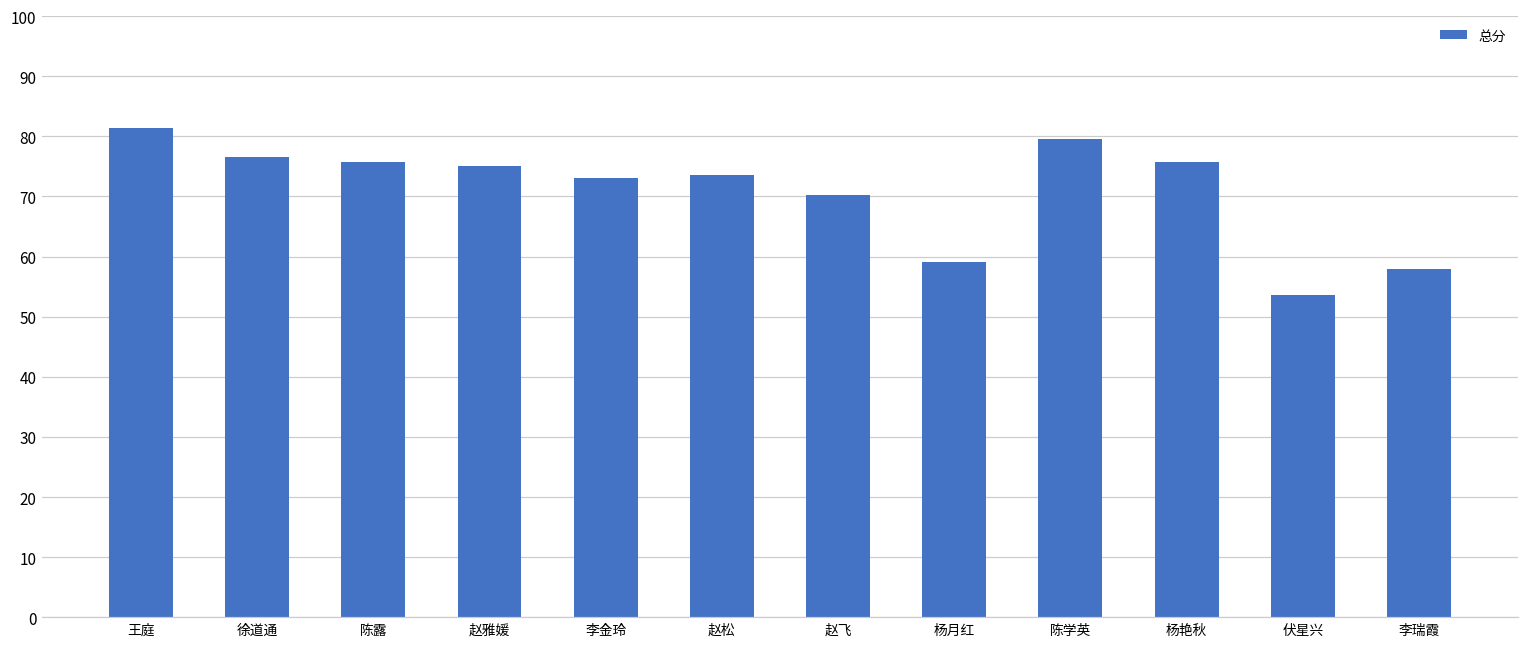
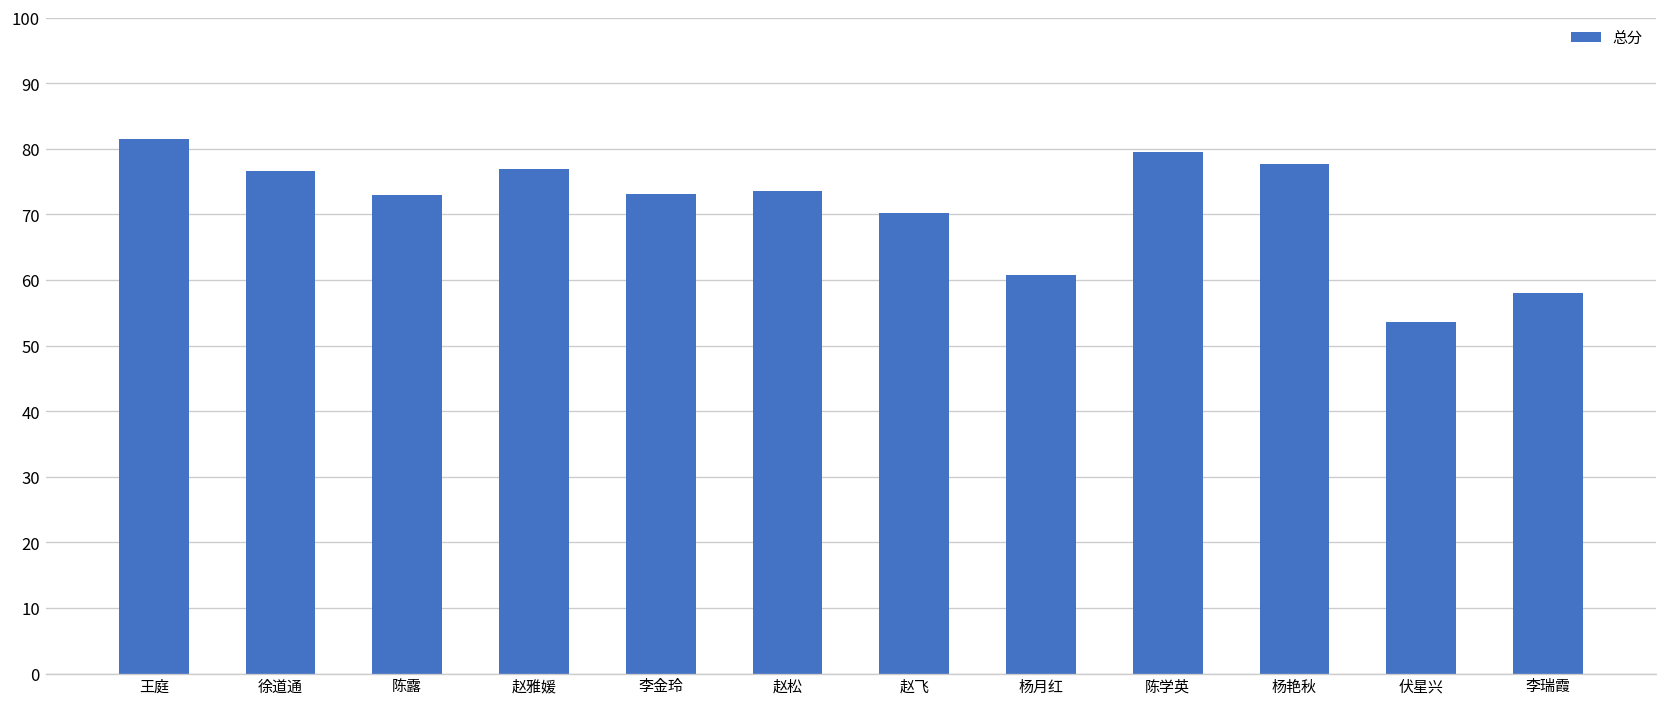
陈露: 76 -> 73
赵雅媛: 75 -> 77
杨月红: 59 -> 61
杨艳秋: 76 -> 78
